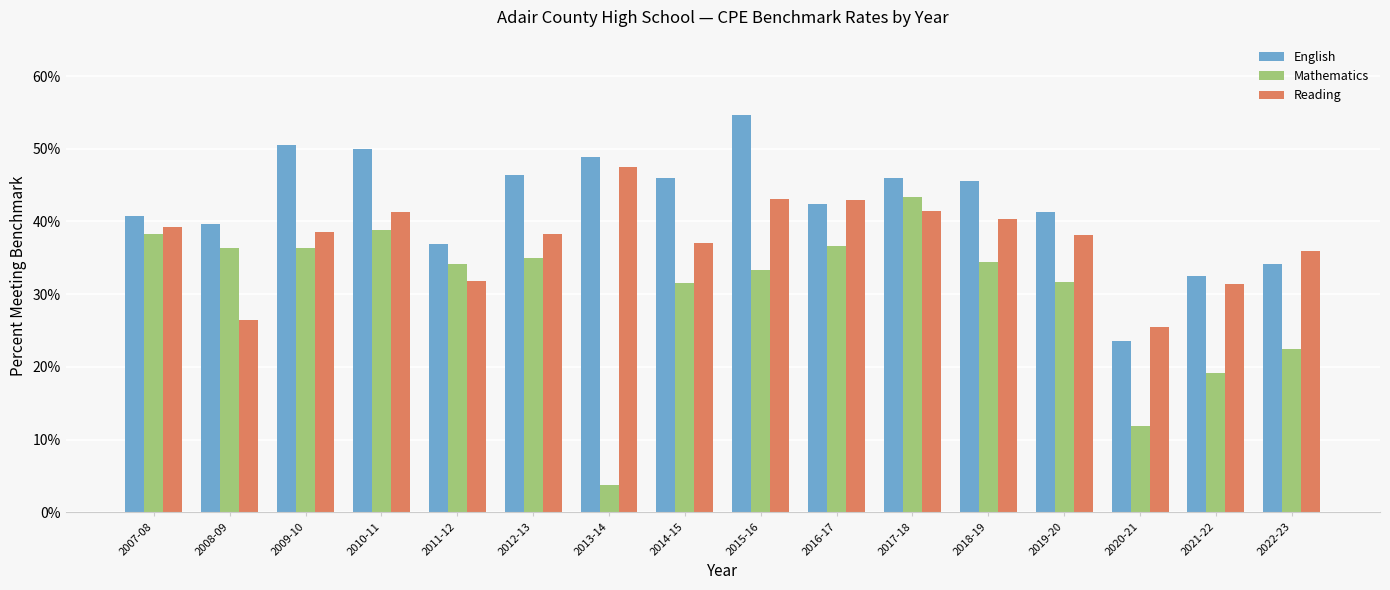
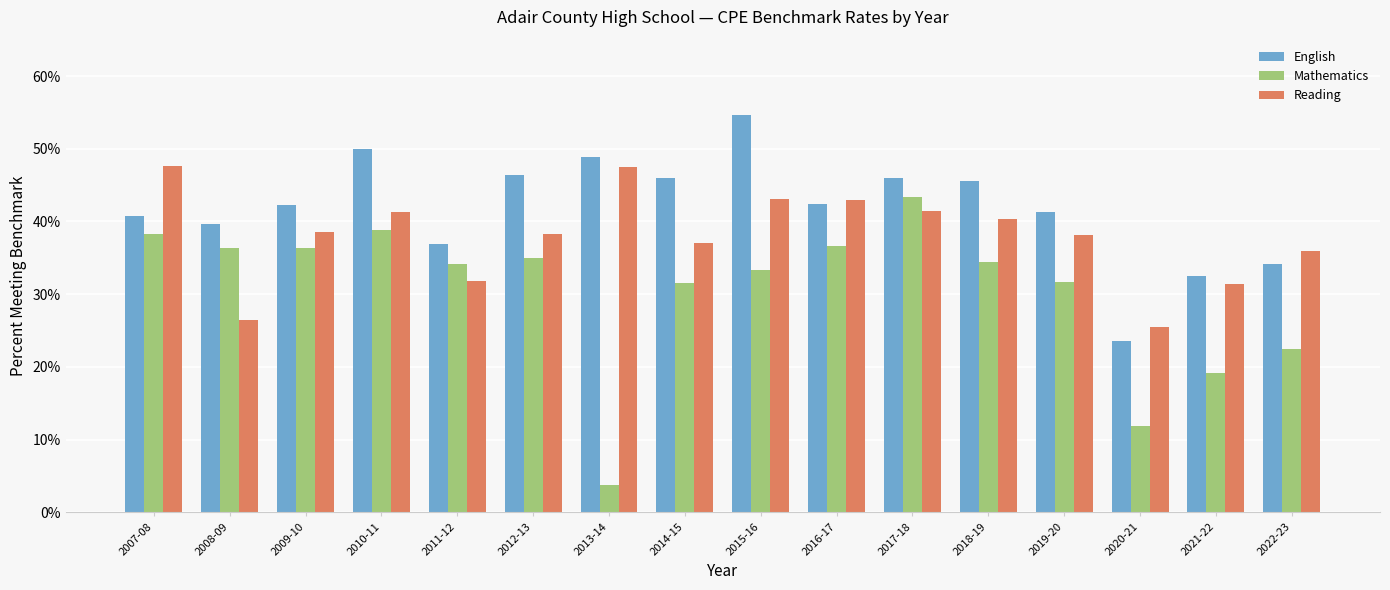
Reading, 2007-08: 39% -> 48%
English, 2009-10: 51% -> 42%
